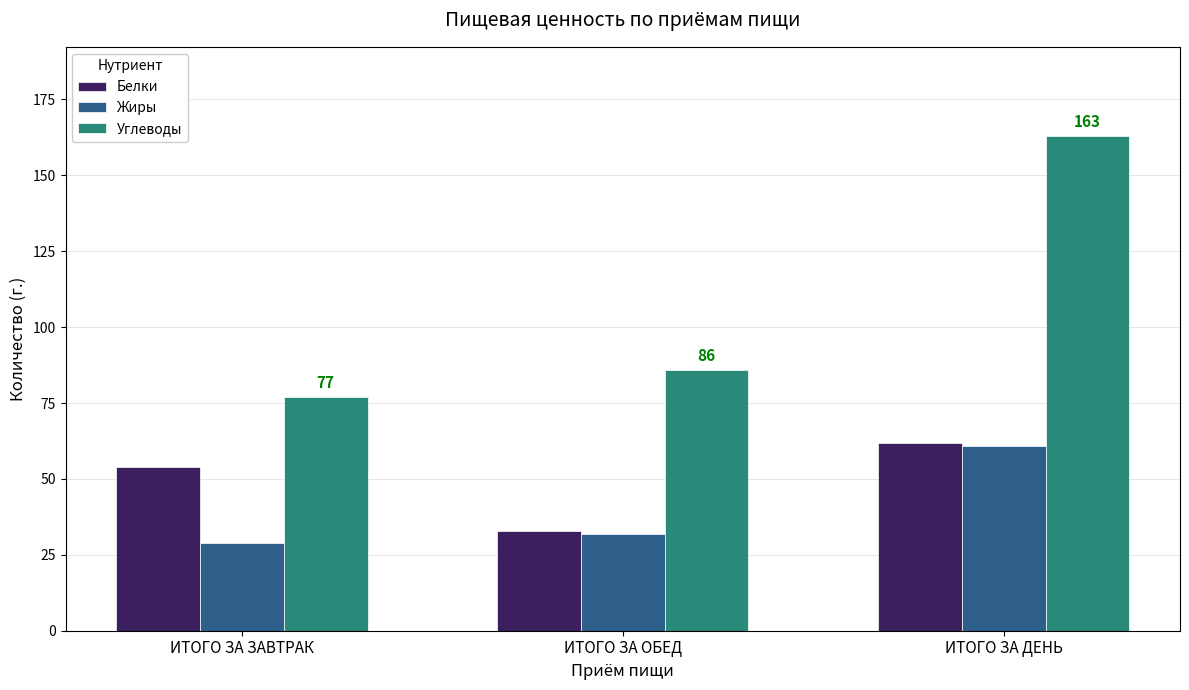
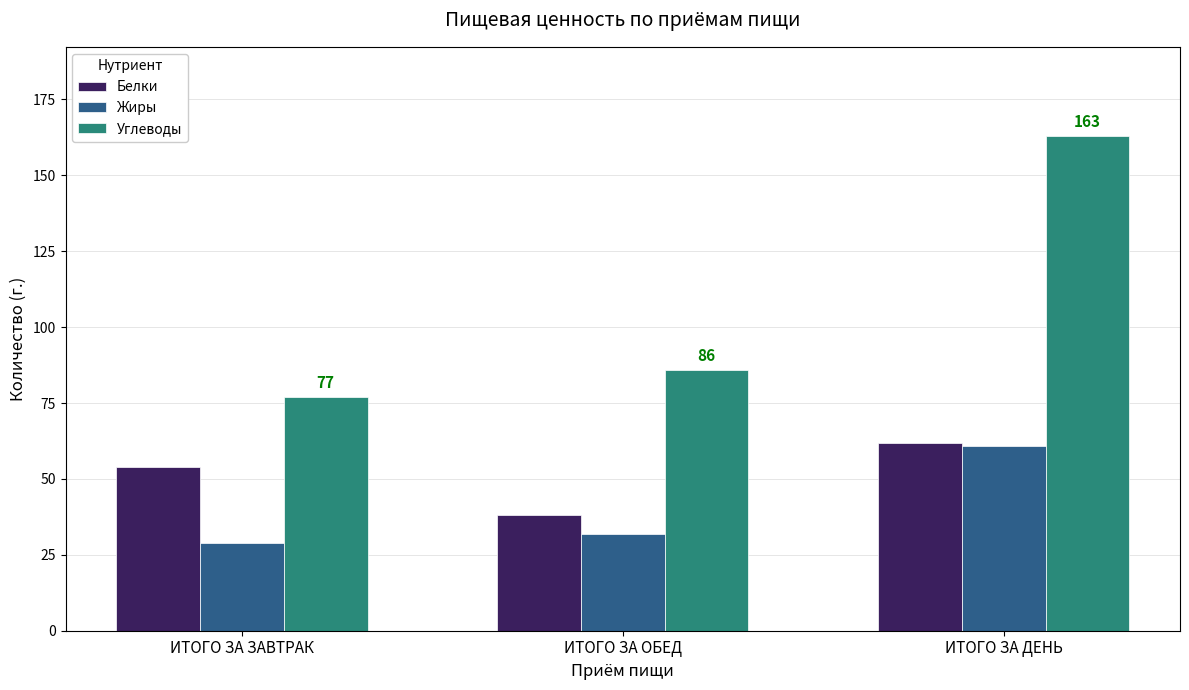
Белки, ИТОГО ЗА ОБЕД: 33 -> 38
